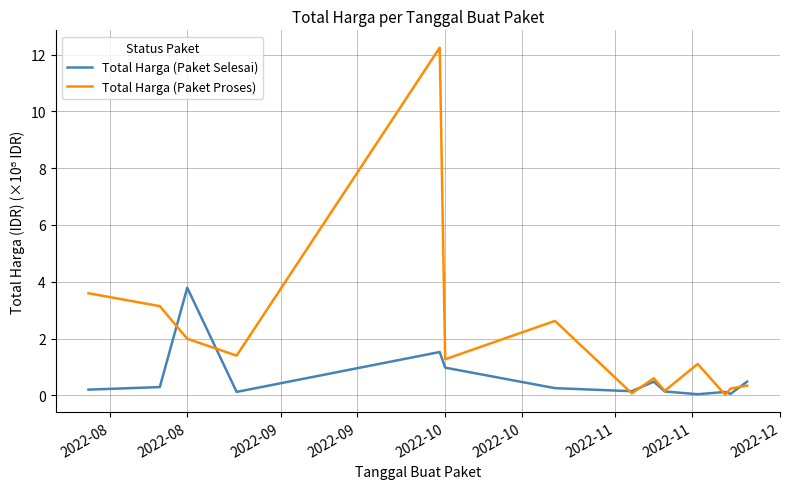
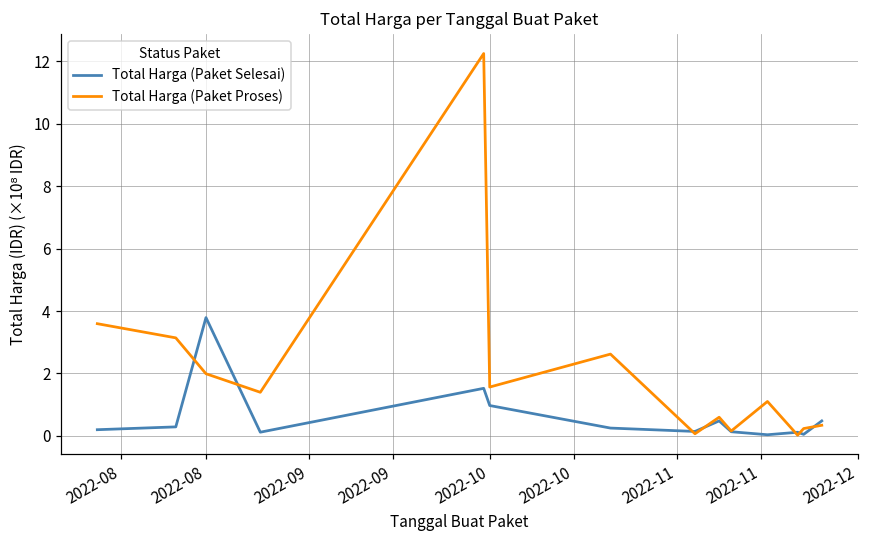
Total Harga (Paket Proses), 2022-10: 1.3 -> 1.6
